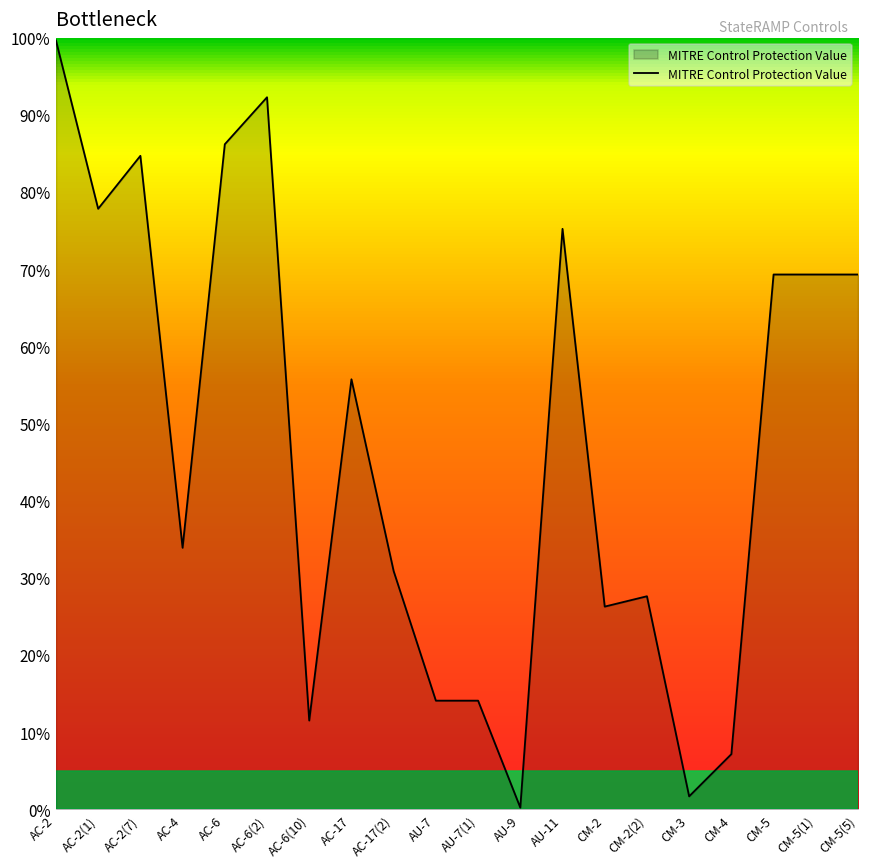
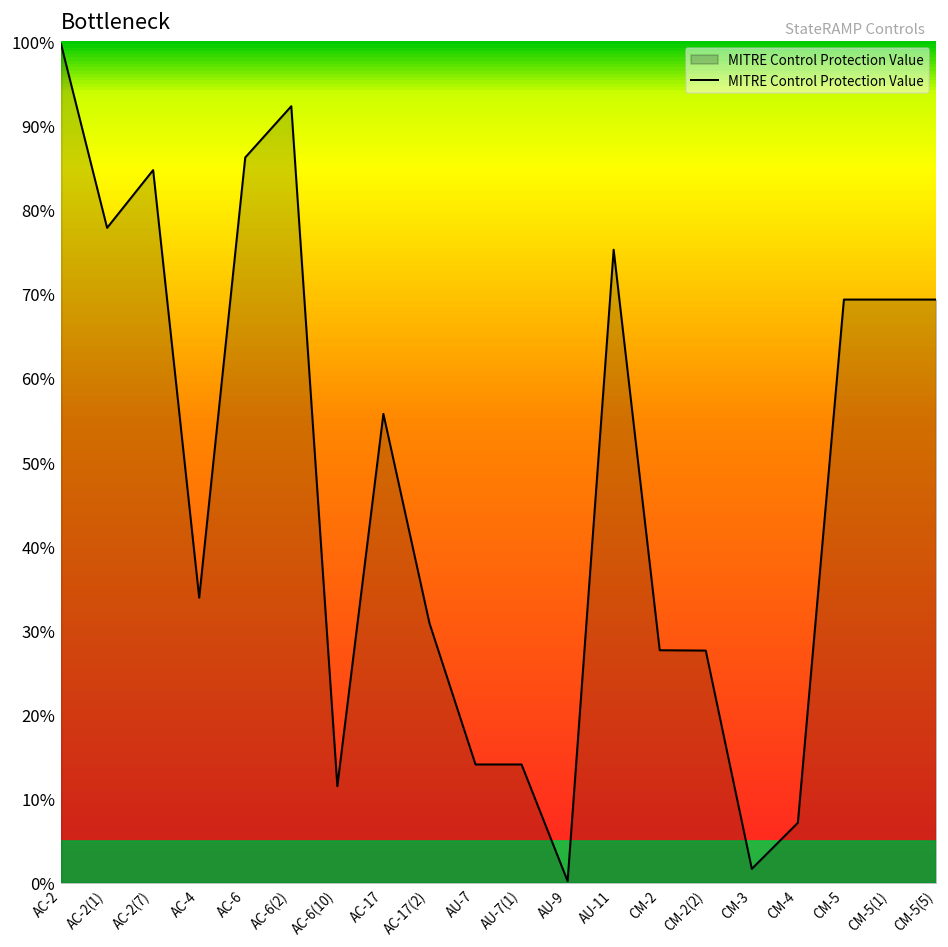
CM-2: 26% -> 28%
